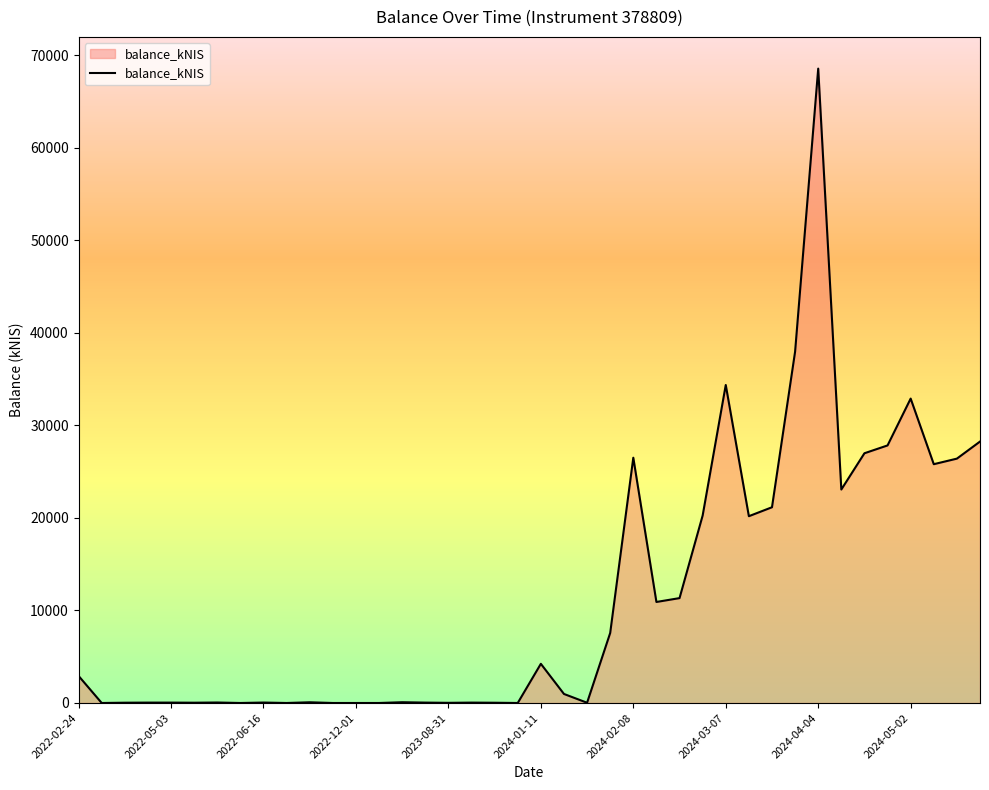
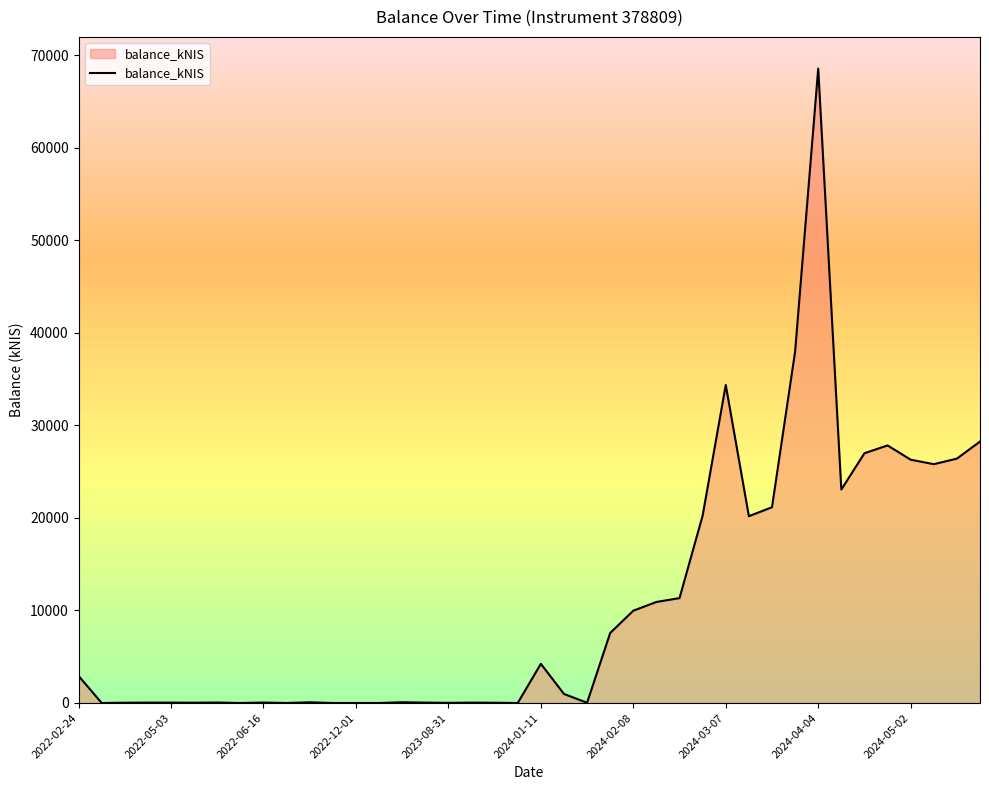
2024-02-08: 27000 -> 10000
2024-05-02: 33000 -> 26000
